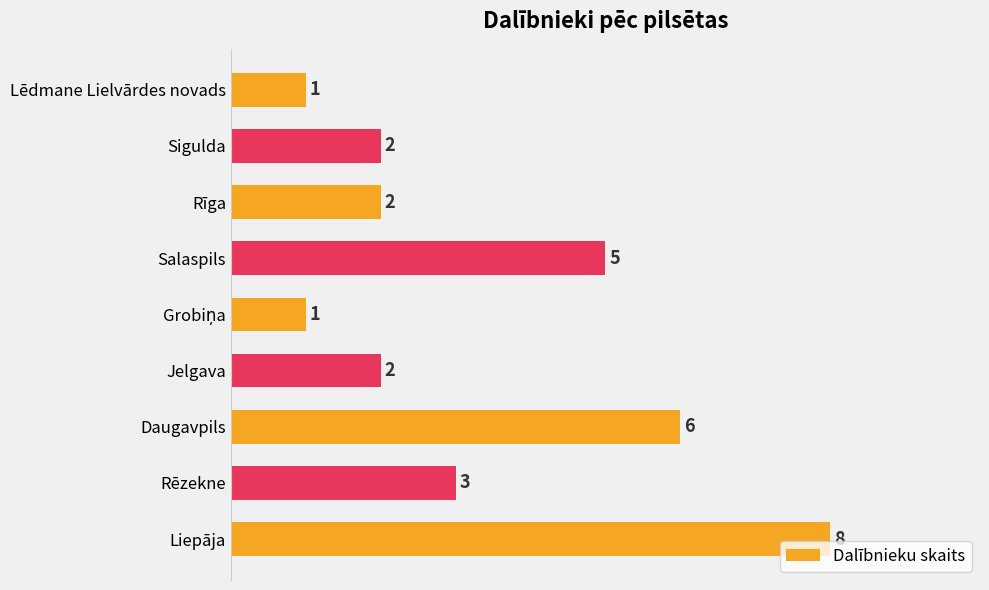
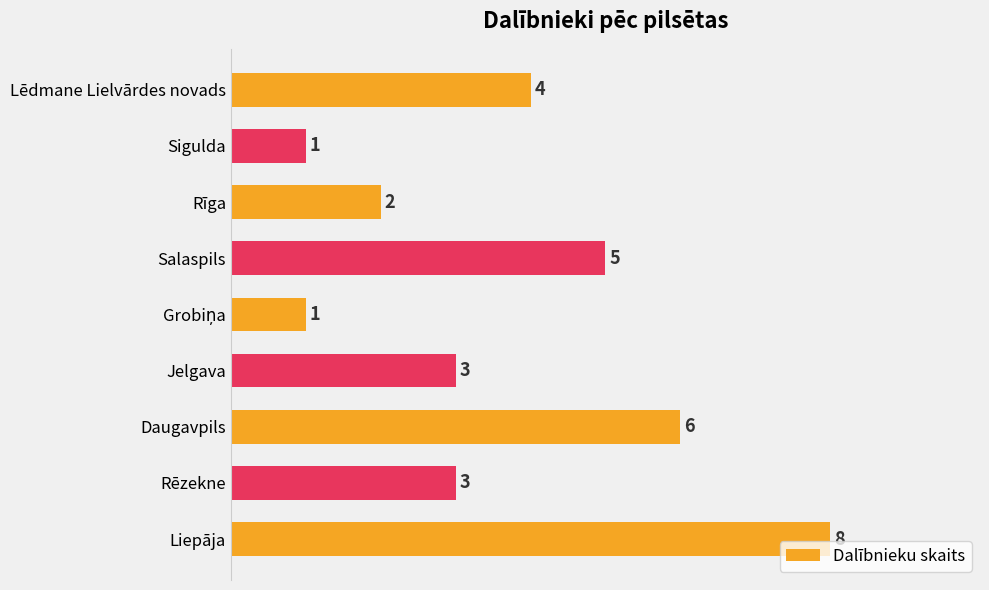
Lēdmane Lielvārdes novads: 1 -> 4
Sigulda: 2 -> 1
Jelgava: 2 -> 3
